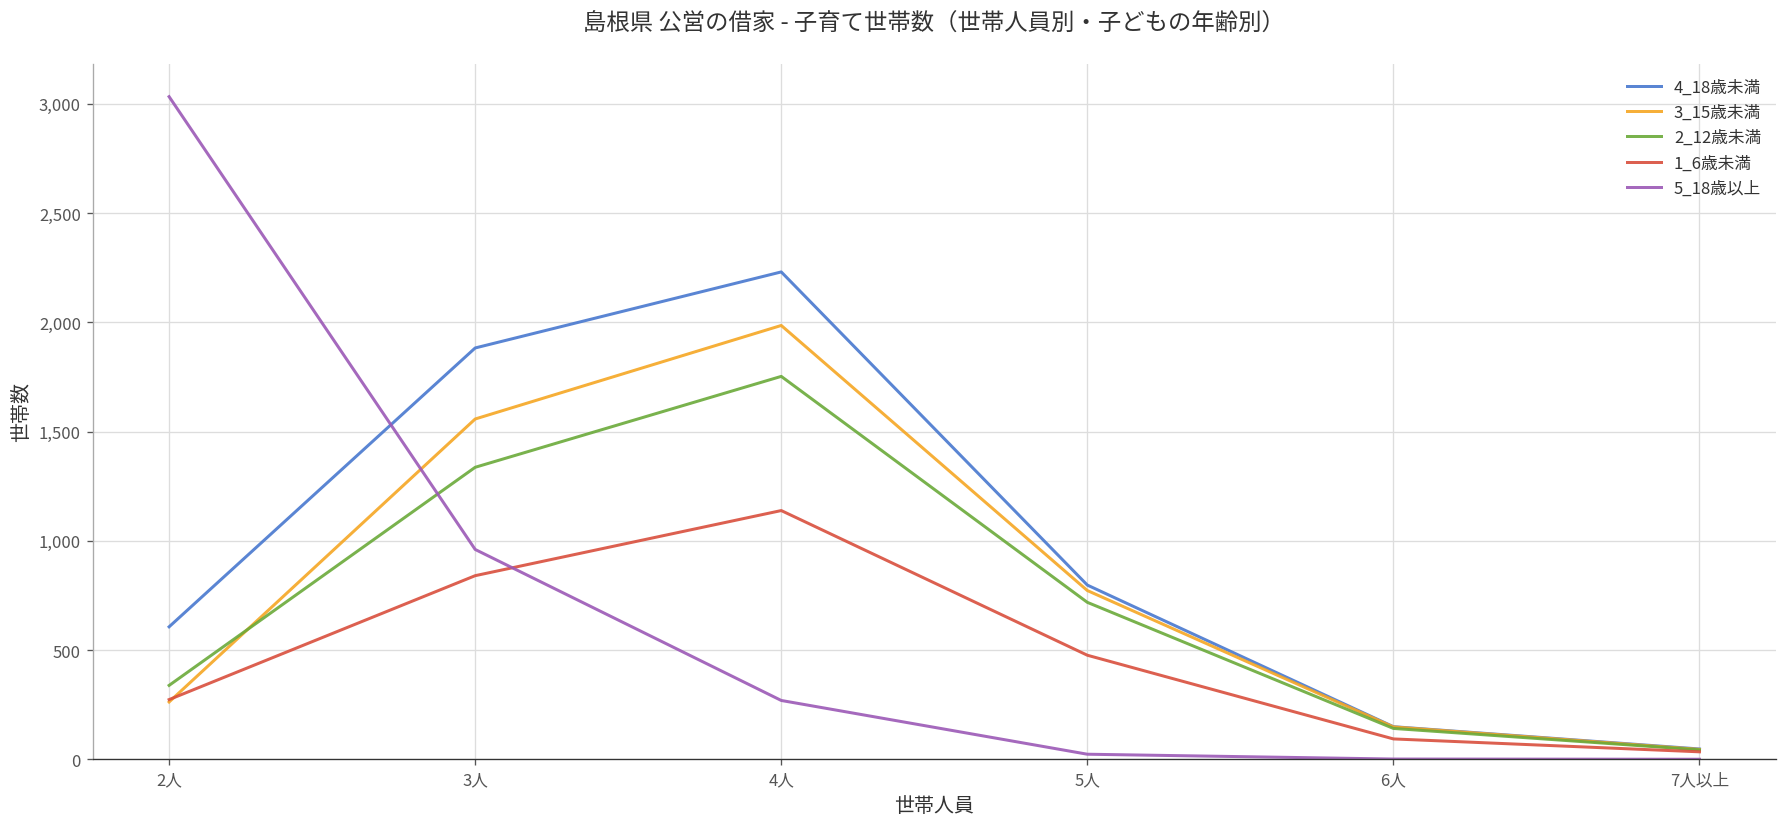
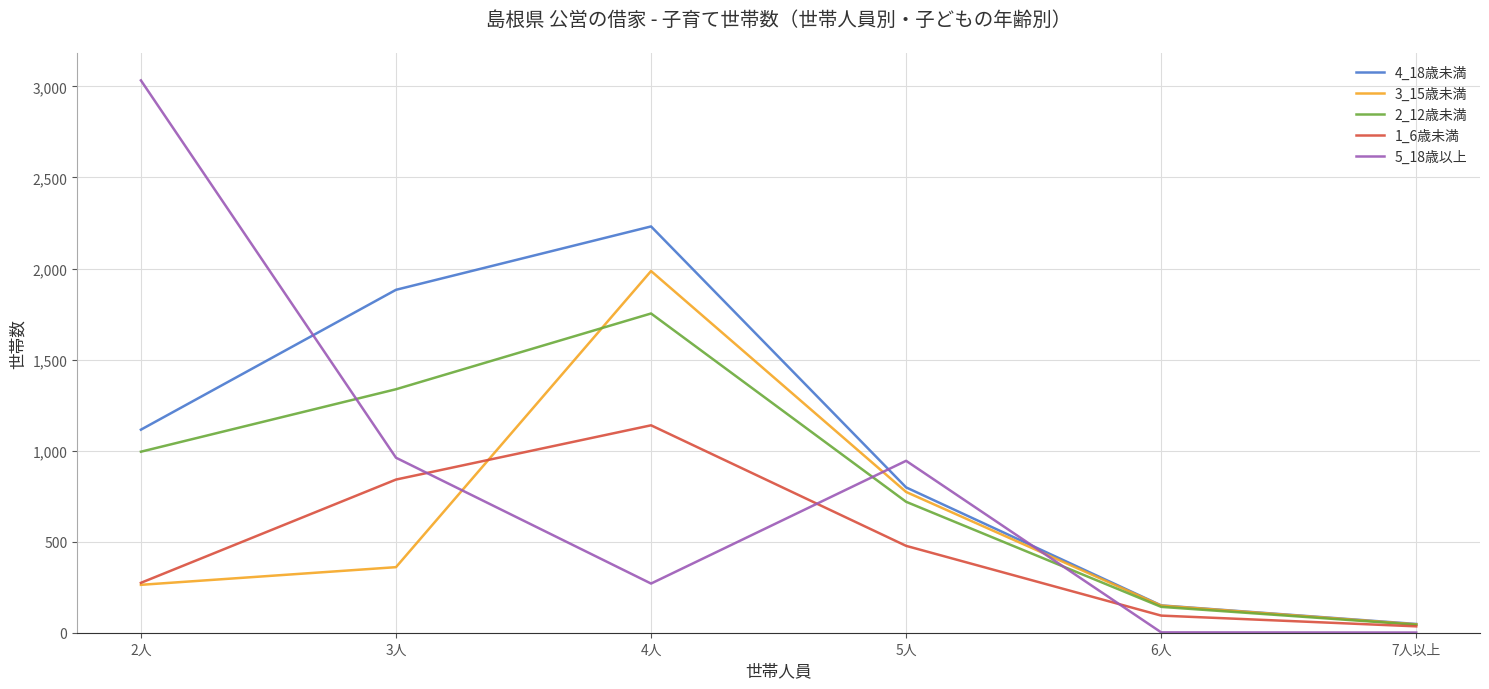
4_18歳未満, 2人: 610 -> 1,120
2_12歳未満, 2人: 340 -> 990
3_15歳未満, 3人: 1,560 -> 360
5_18歳以上, 5人: 20 -> 940
